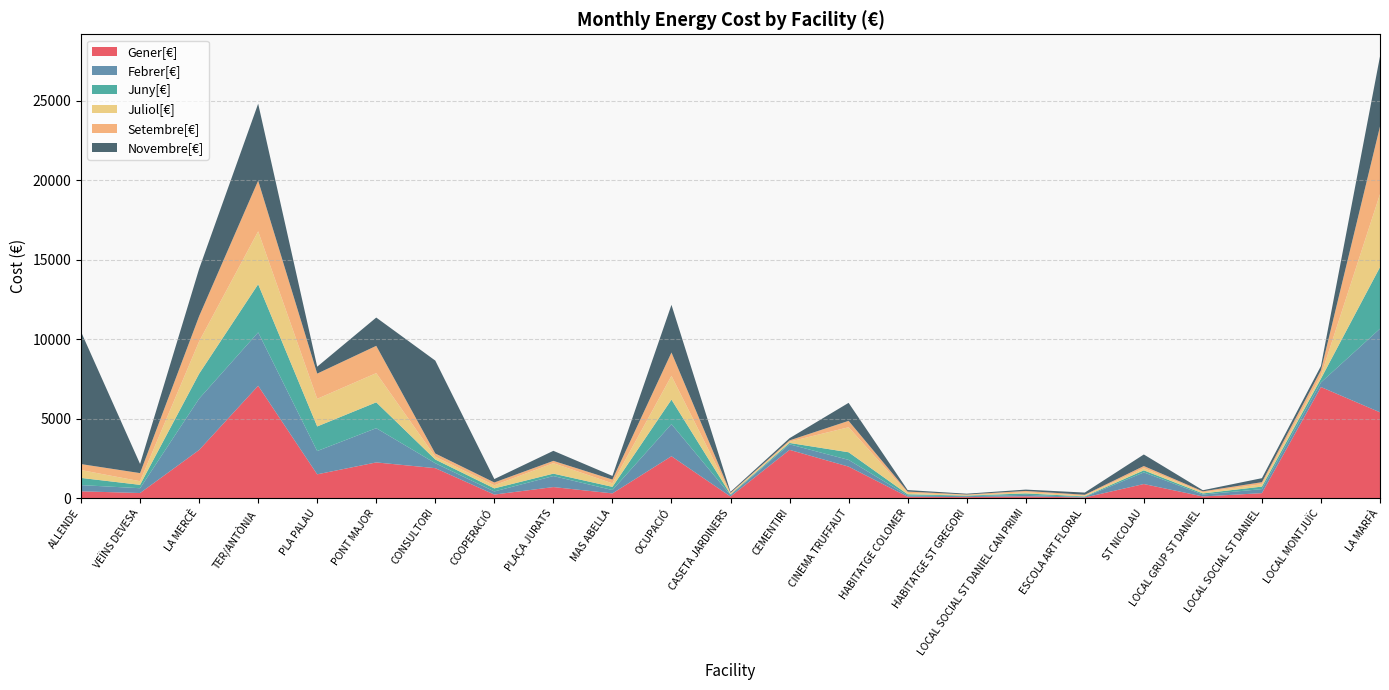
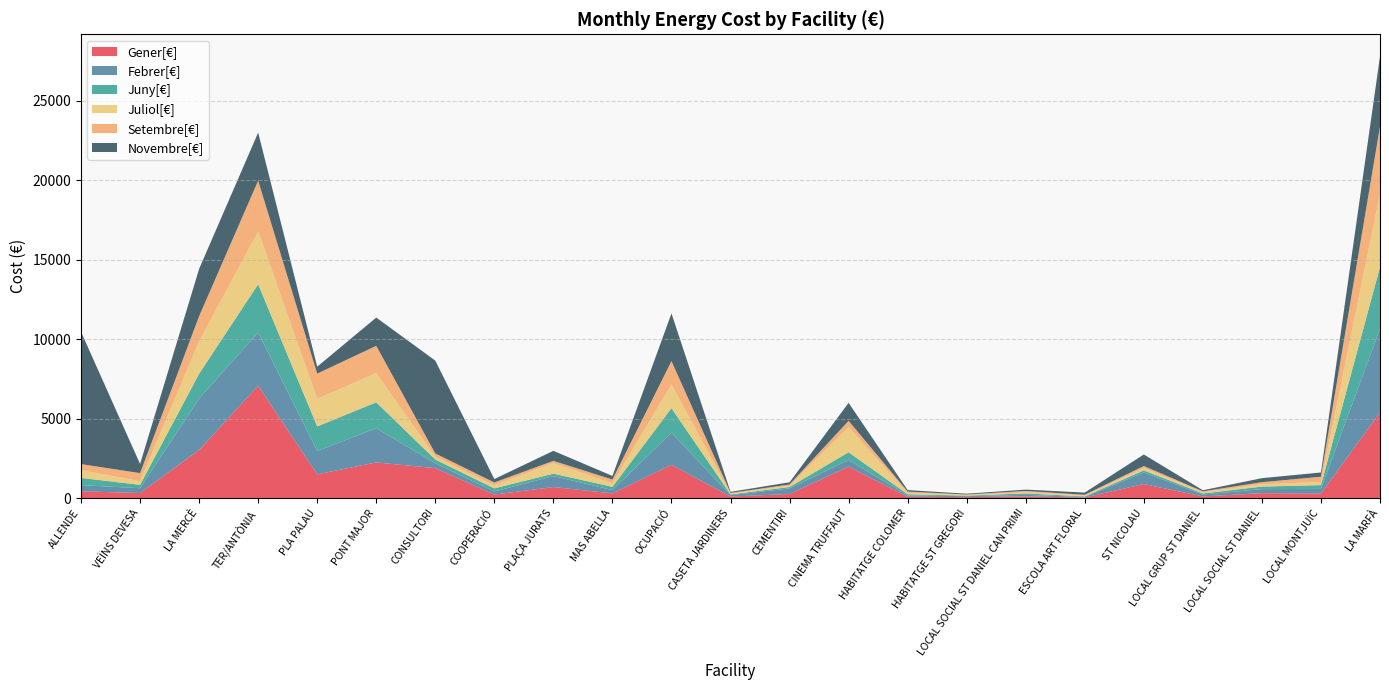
Novembre[€], TER/ANTÒNIA: 4800 -> 3000
Gener[€], OCUPACIÓ: 2600 -> 2100
Gener[€], CEMENTIRI: 3000 -> 300
Gener[€], LOCAL MONTJUÏC: 7000 -> 300
